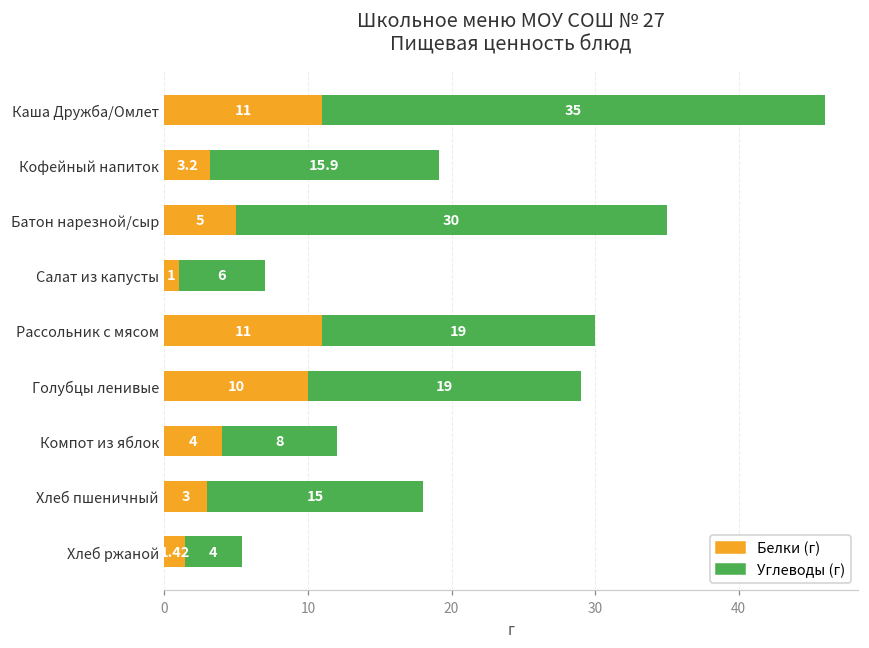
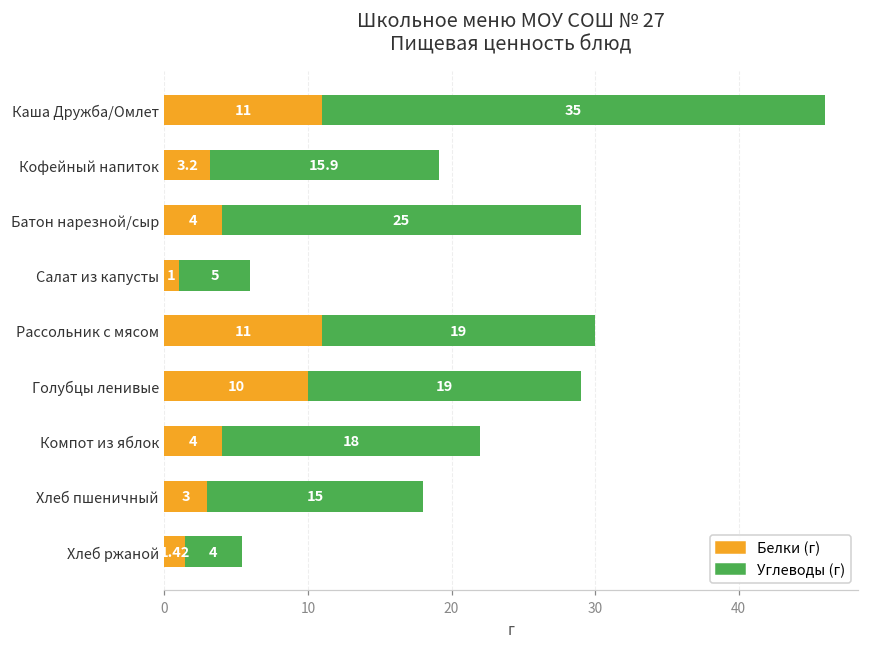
Белки (г), Батон нарезной/сыр: 5 -> 4
Углеводы (г), Батон нарезной/сыр: 30 -> 25
Углеводы (г), Салат из капусты: 6 -> 5
Углеводы (г), Компот из яблок: 8 -> 18
